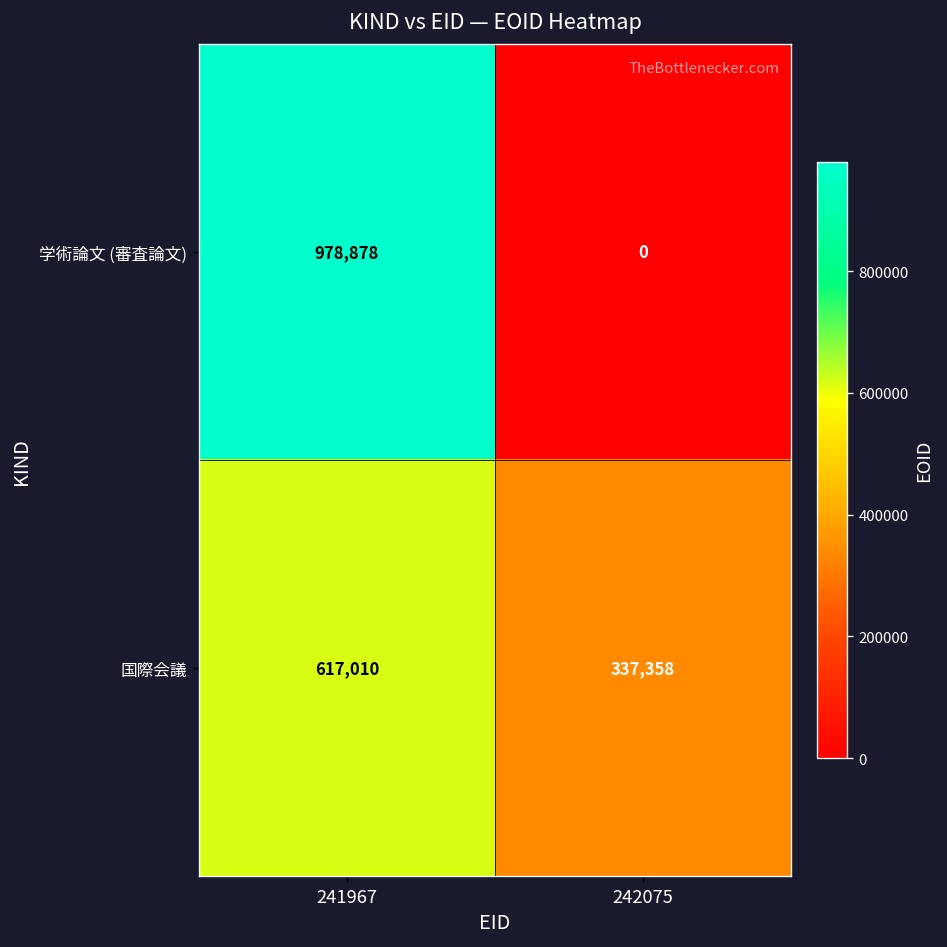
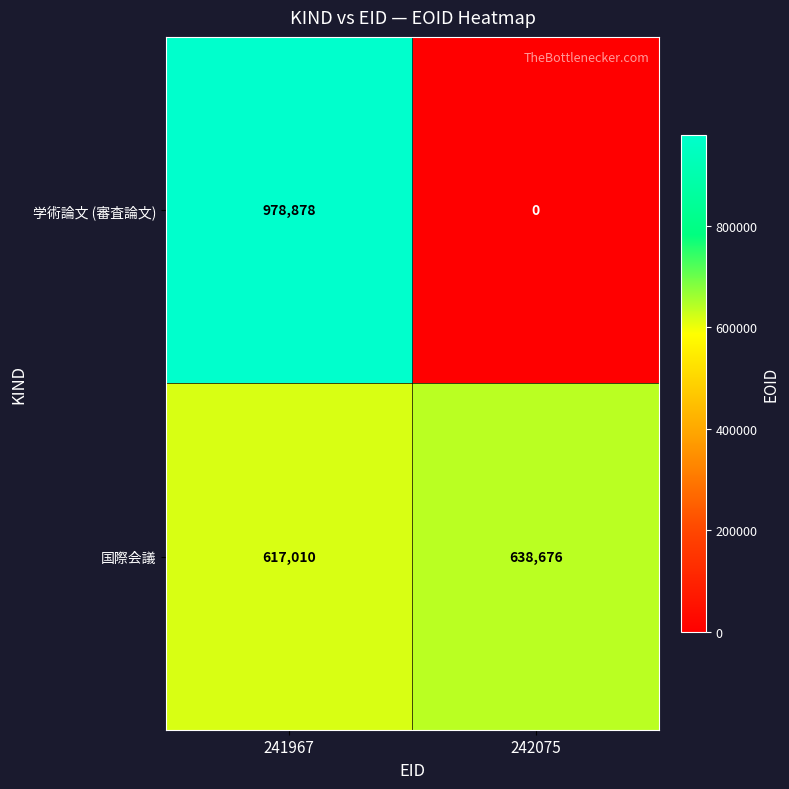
国際会議, 242075: 337,358 -> 638,676
